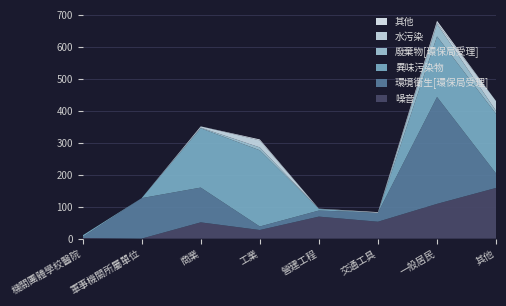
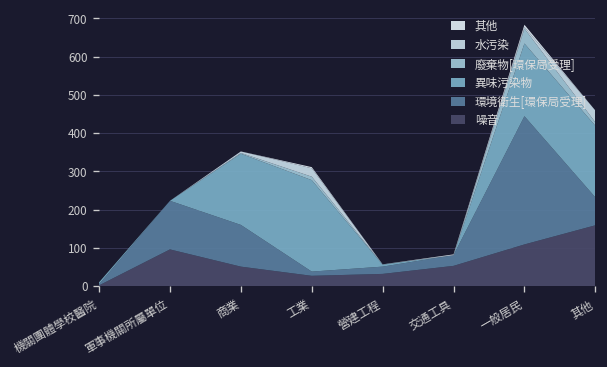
噪音, 軍事機關所屬單位: 0 -> 100
噪音, 營建工程: 70 -> 30
環境衛生[環保局受理], 其他: 50 -> 70
